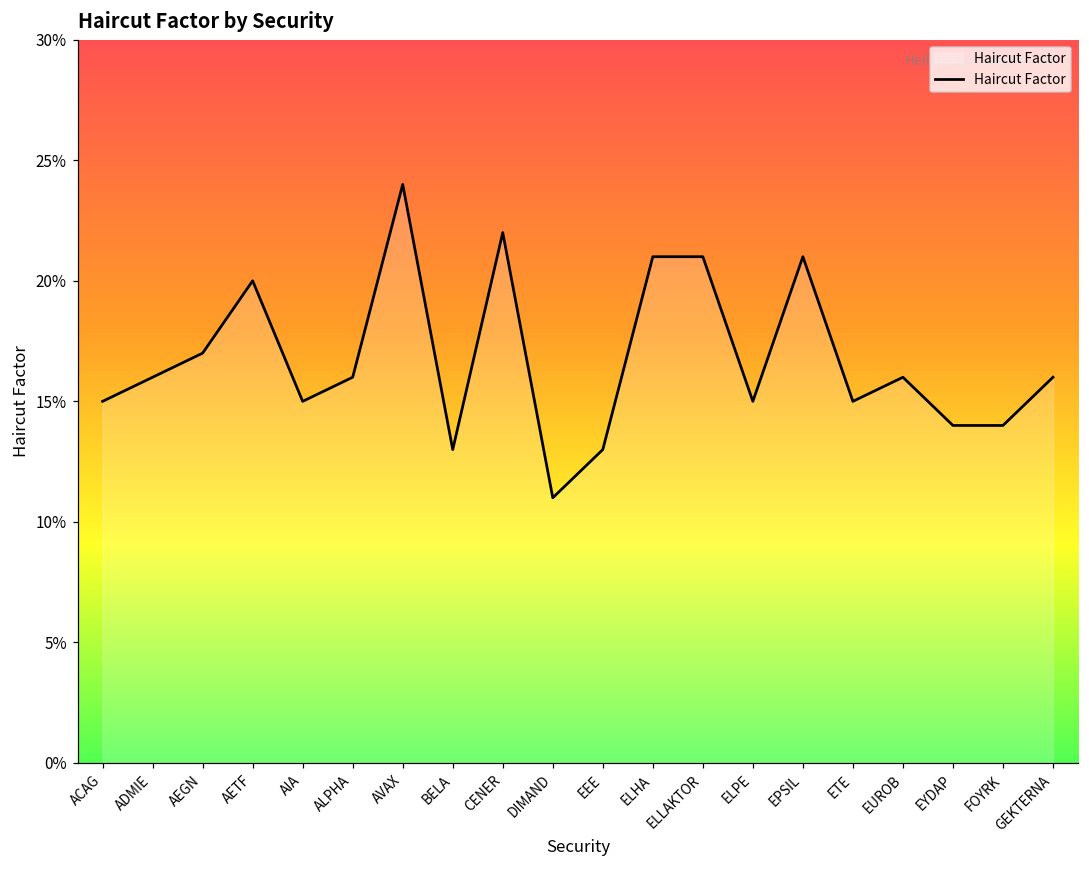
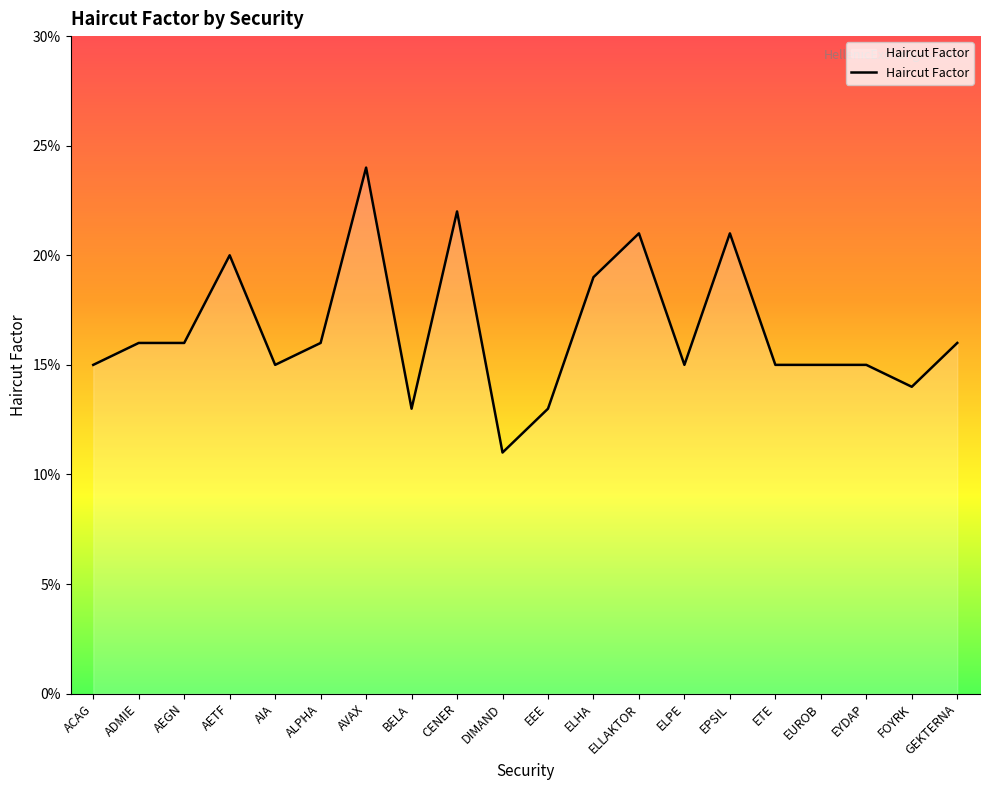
AEGN: 17.0% -> 16.0%
ELHA: 21.0% -> 19.0%
EUROB: 16.0% -> 15.0%
EYDAP: 14.0% -> 15.0%
